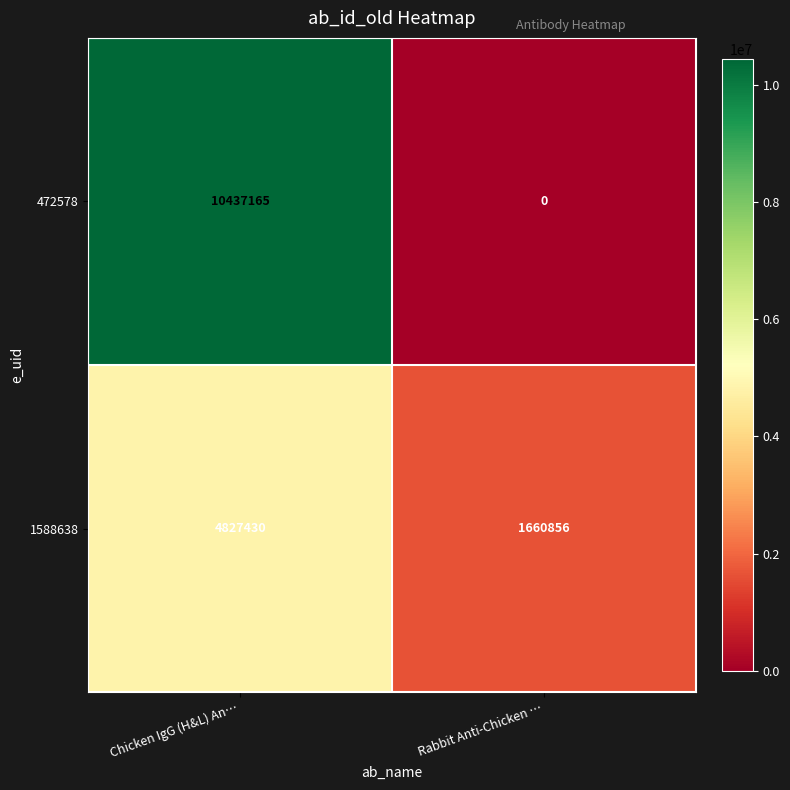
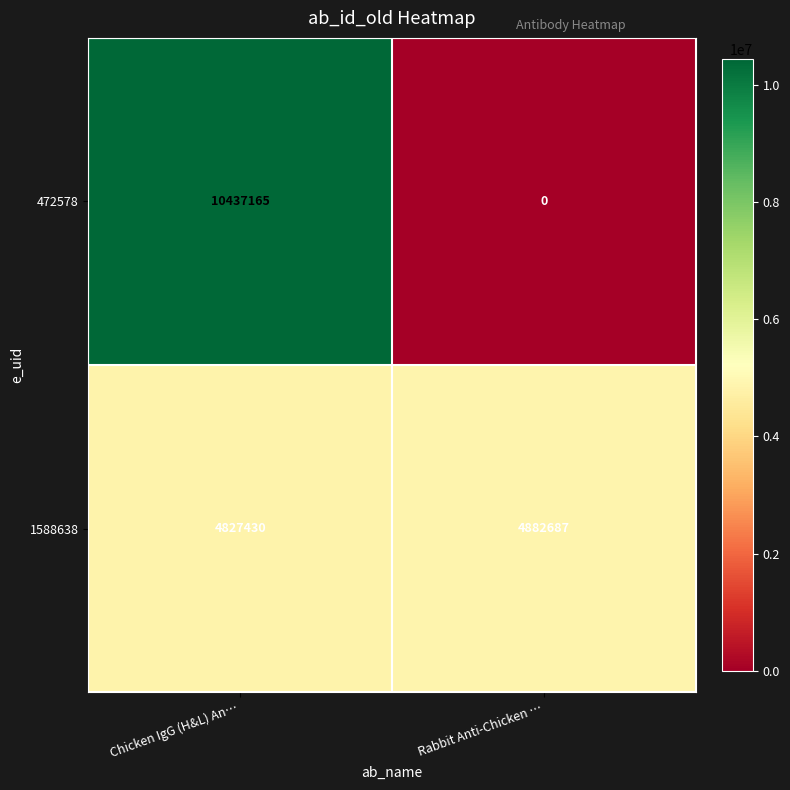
1588638, Rabbit Anti-Chicken …: 1660856 -> 4882687
